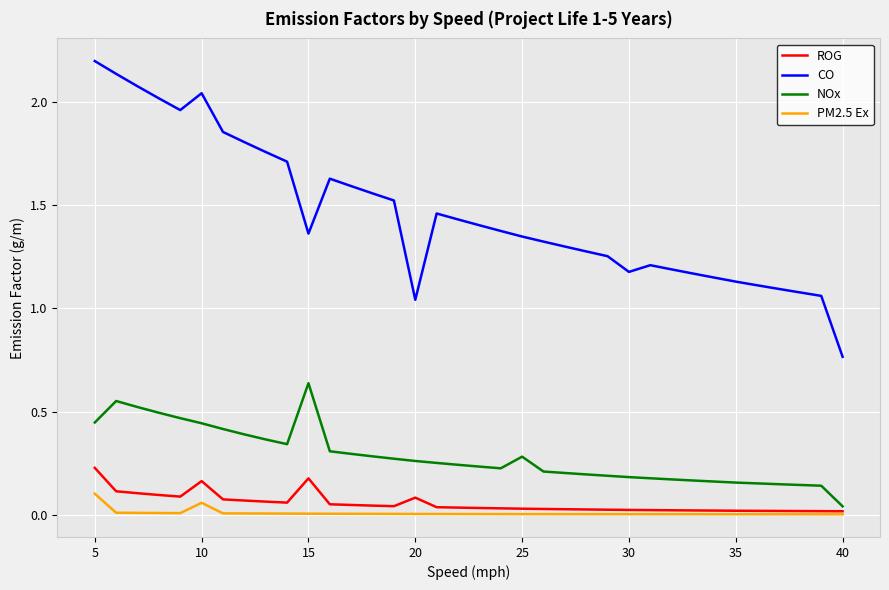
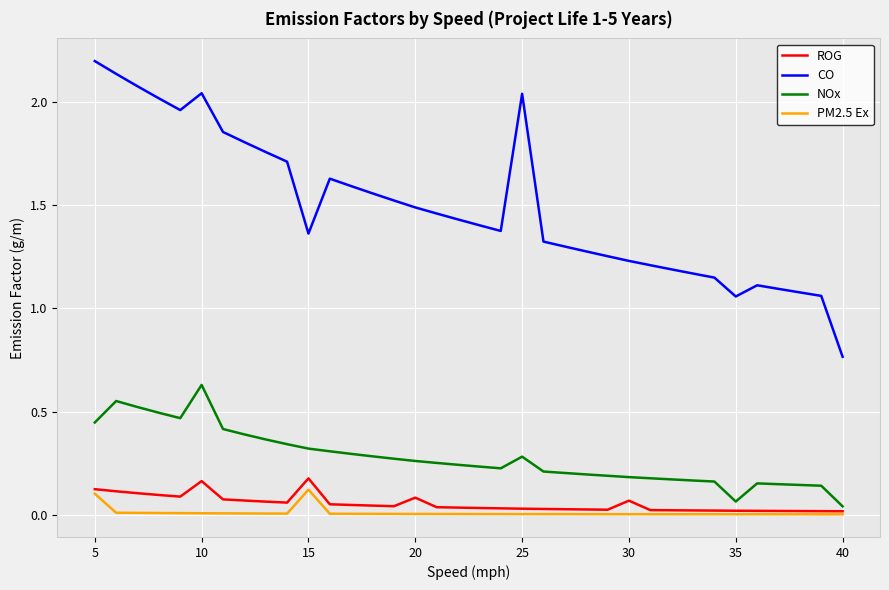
ROG, 5: 0.23 -> 0.12
NOx, 10: 0.44 -> 0.63
PM2.5 Ex, 10: 0.06 -> 0.01
NOx, 15: 0.64 -> 0.32
PM2.5 Ex, 15: 0.00 -> 0.12
CO, 20: 1.04 -> 1.49
CO, 25: 1.35 -> 2.04
ROG, 30: 0.02 -> 0.07
CO, 30: 1.18 -> 1.23
CO, 35: 1.13 -> 1.06
NOx, 35: 0.16 -> 0.06
